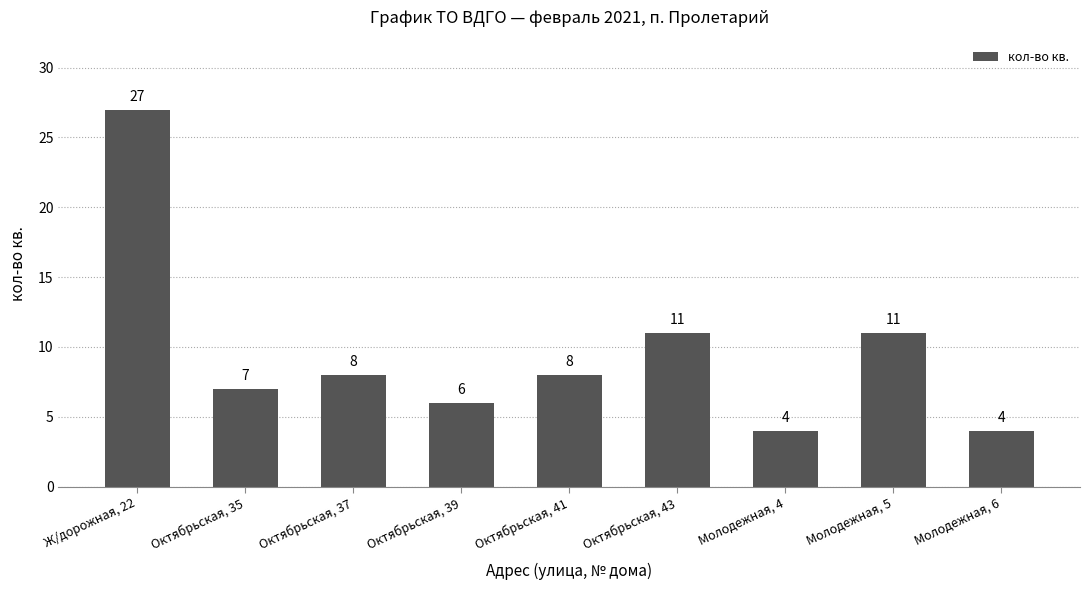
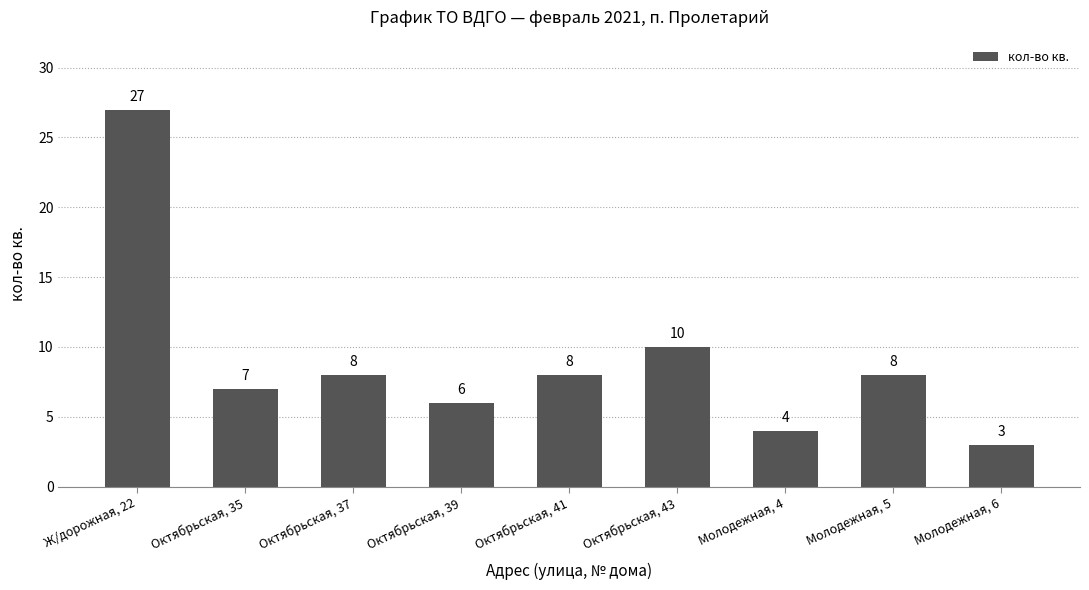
Октябрьская, 43: 11 -> 10
Молодежная, 5: 11 -> 8
Молодежная, 6: 4 -> 3
